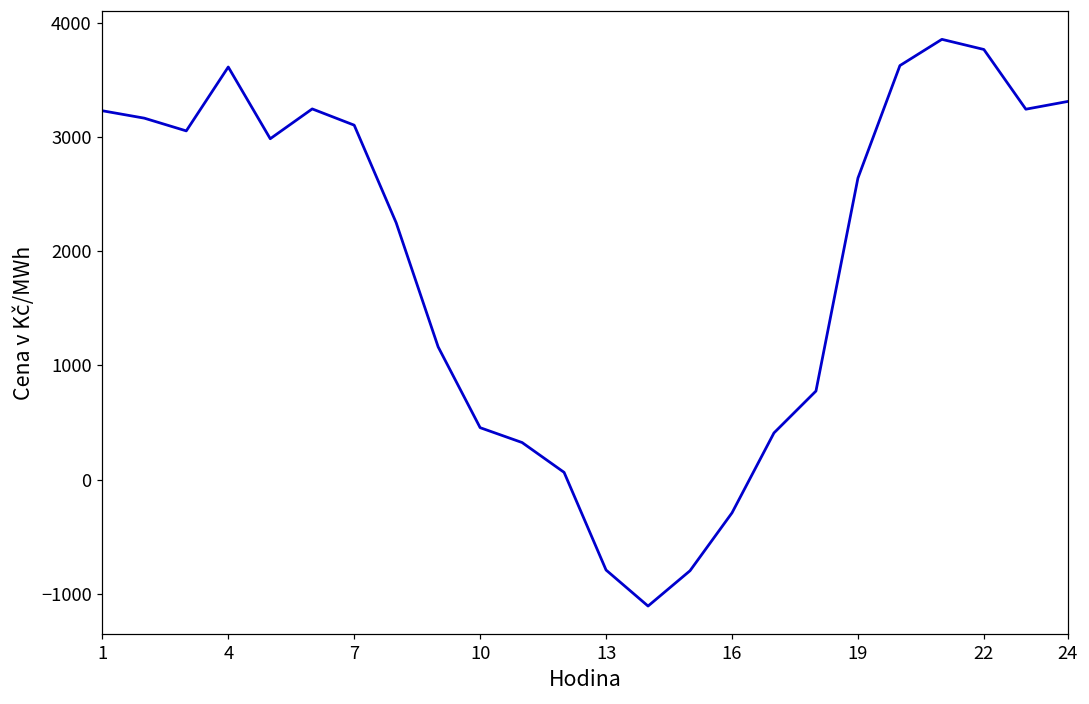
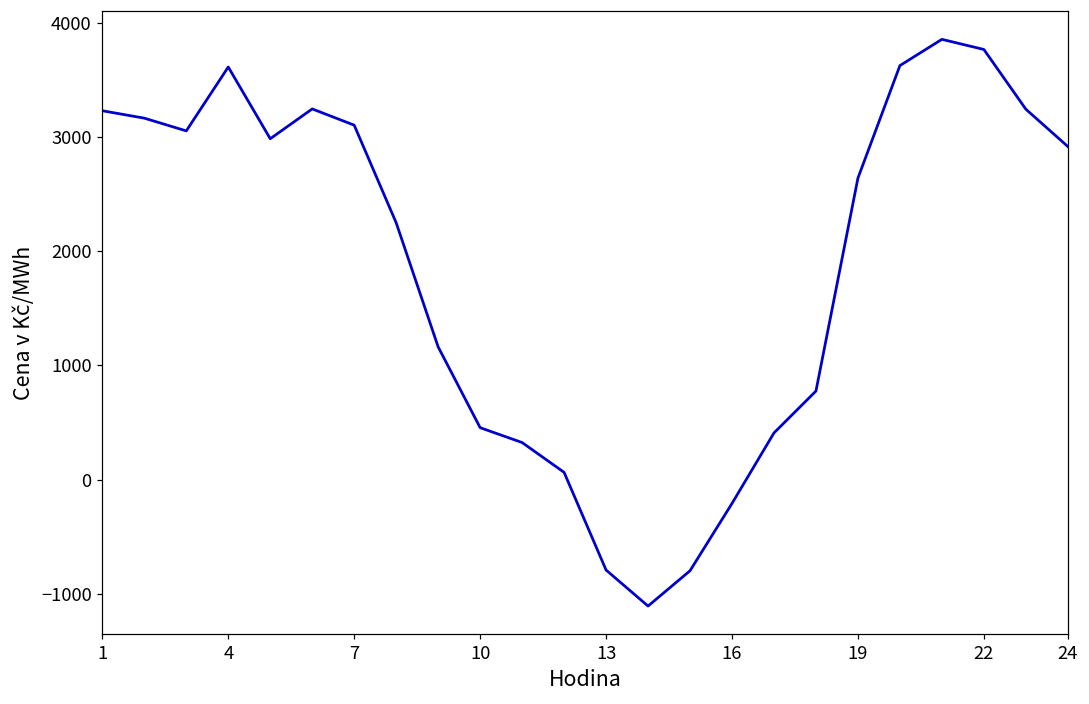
16: -290 -> -210
24: 3310 -> 2920
